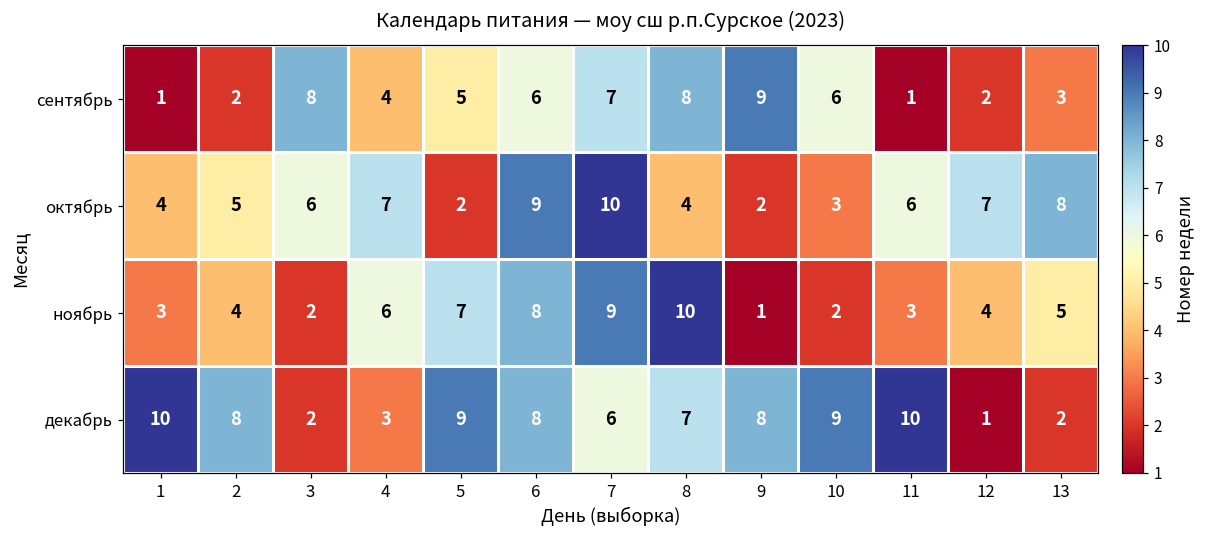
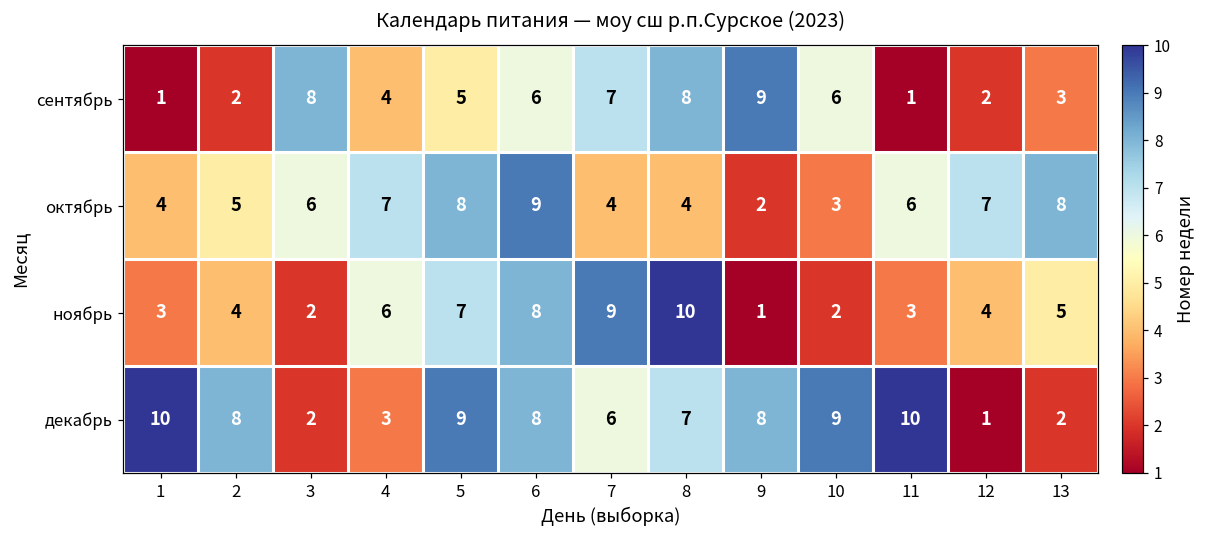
октябрь, 5: 2 -> 8
октябрь, 7: 10 -> 4
